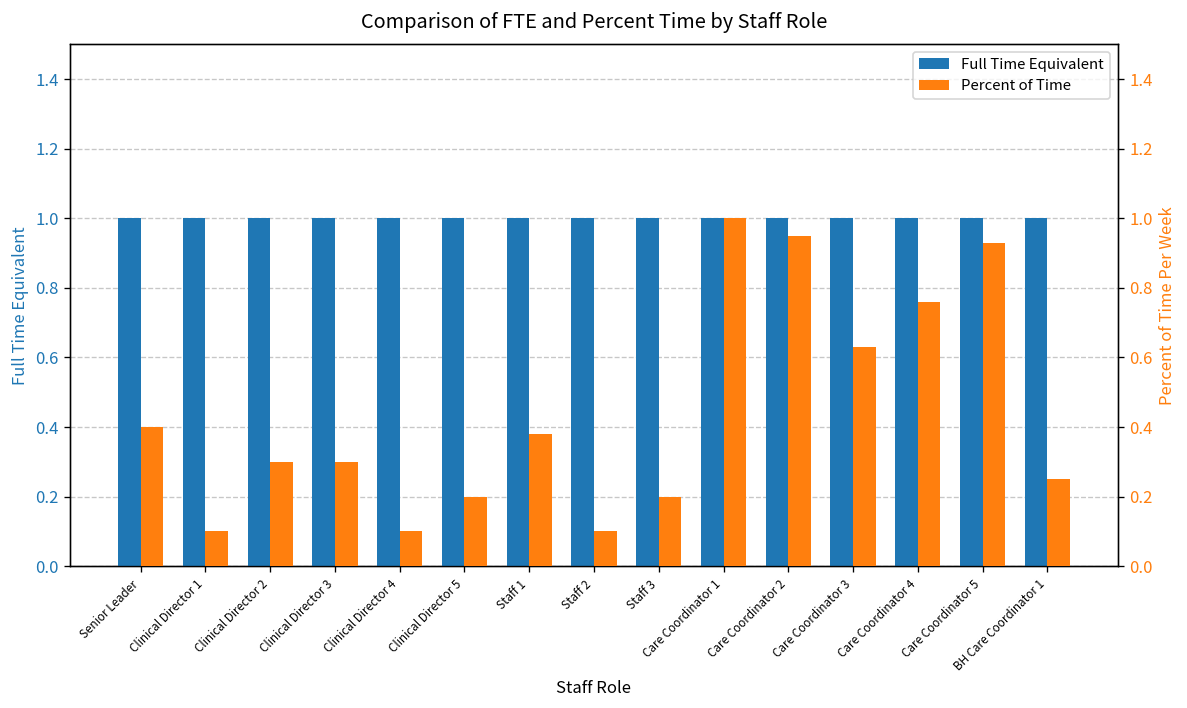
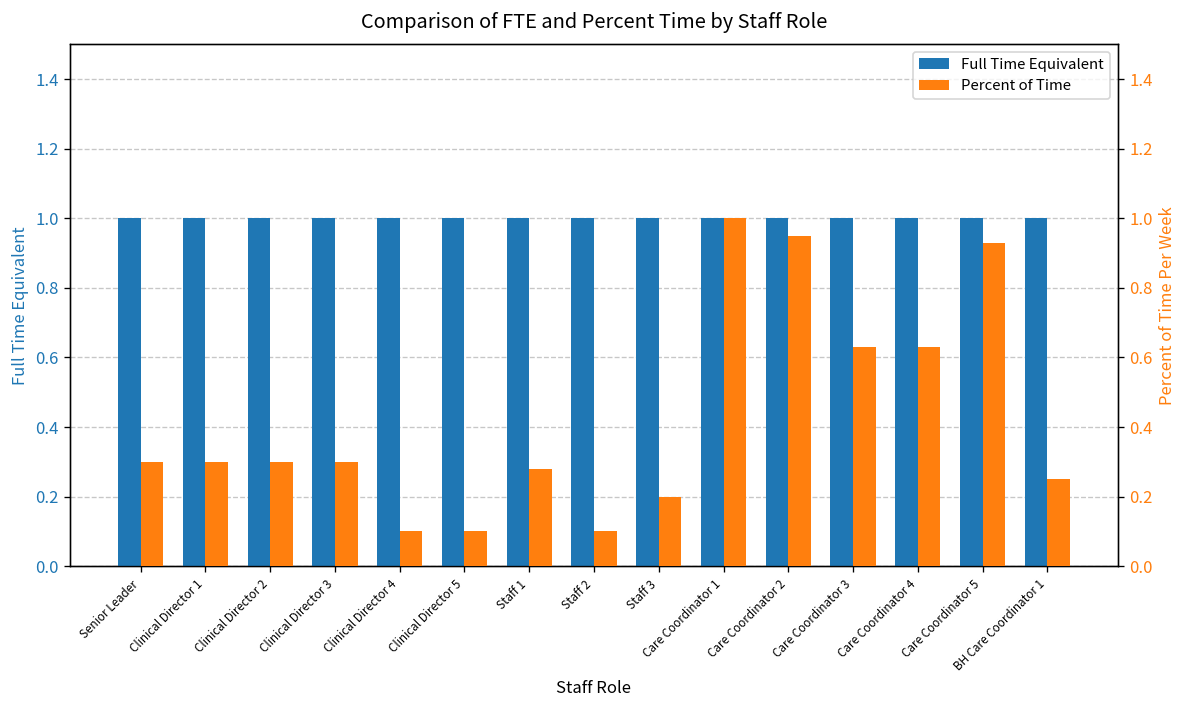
Percent of Time, Senior Leader: 0.4 -> 0.3
Percent of Time, Clinical Director 1: 0.1 -> 0.3
Percent of Time, Clinical Director 5: 0.2 -> 0.1
Percent of Time, Staff 1: 0.38 -> 0.28
Percent of Time, Care Coordinator 4: 0.76 -> 0.63
